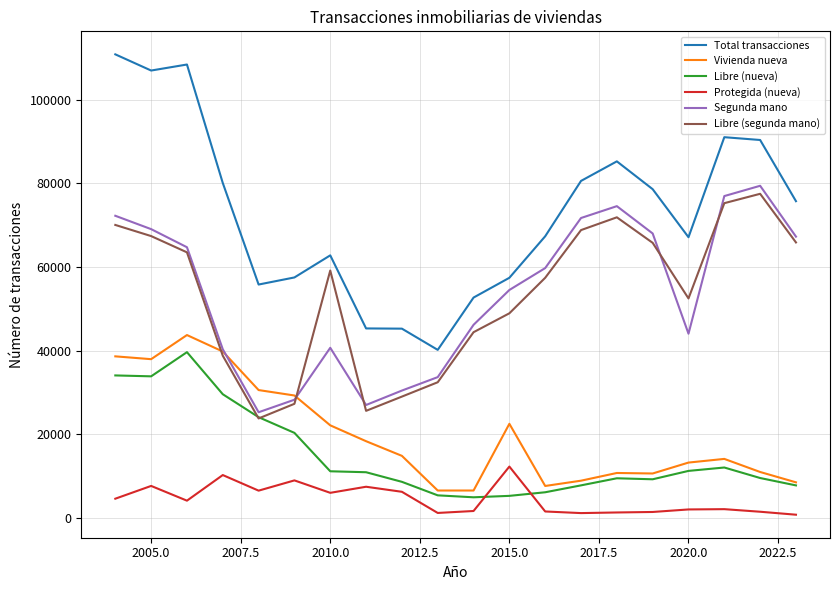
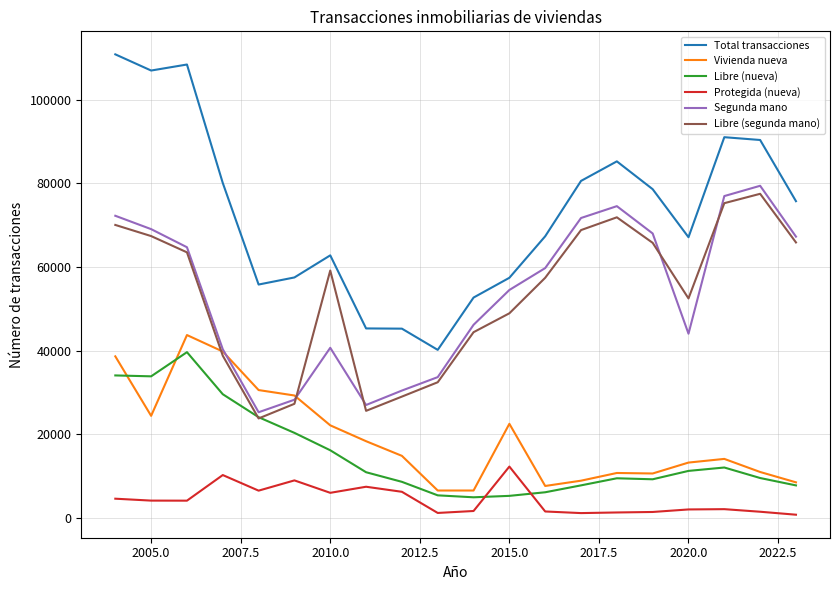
Vivienda nueva, 2005.0: 38000 -> 24000
Protegida (nueva), 2005.0: 8000 -> 4000
Libre (nueva), 2010.0: 11000 -> 16000
